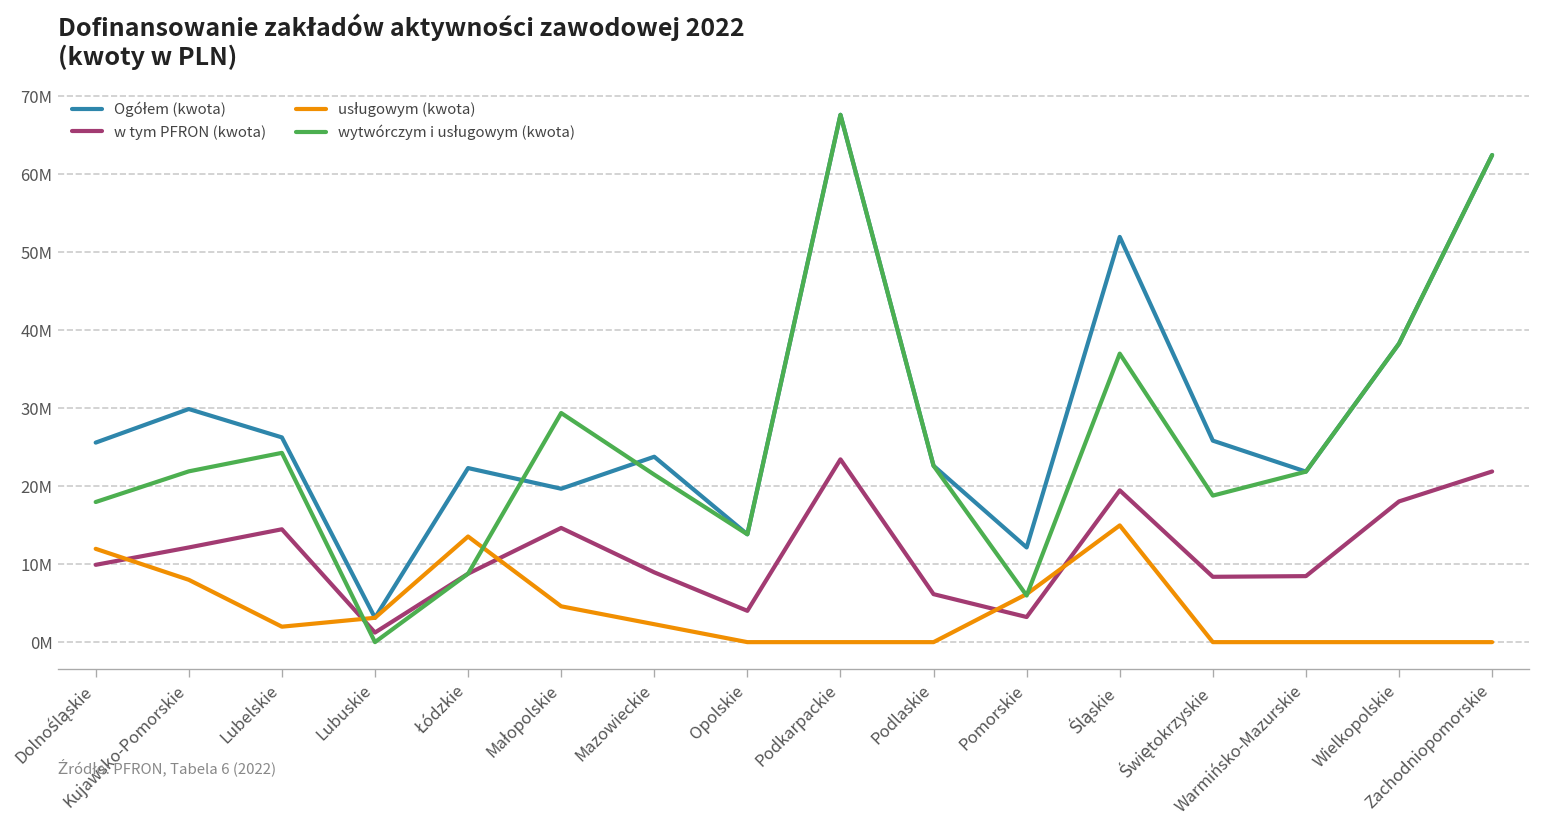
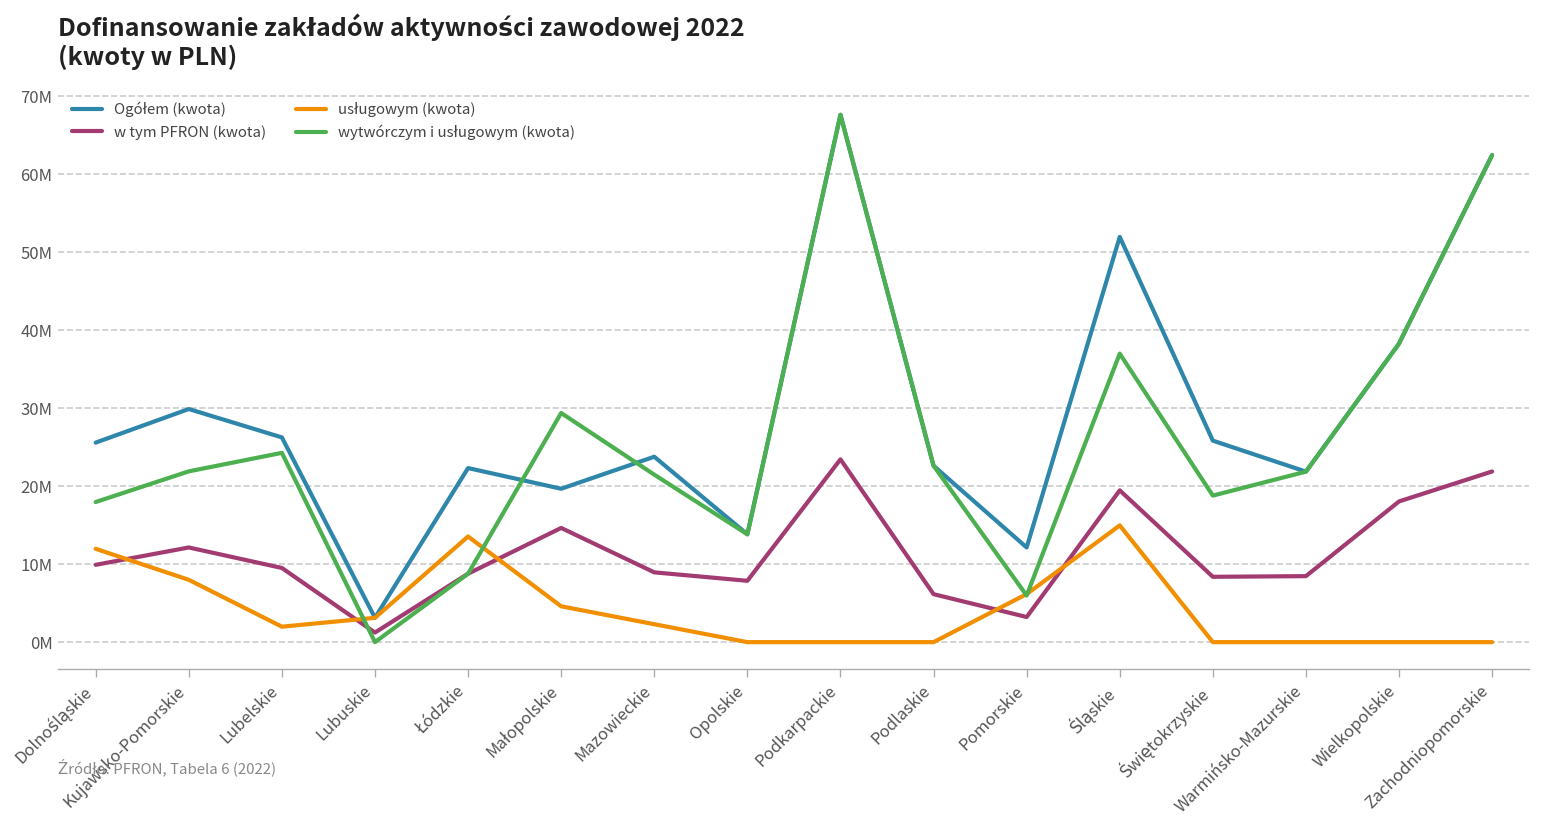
w tym PFRON (kwota), Lubelskie: 14000000 -> 10000000
w tym PFRON (kwota), Opolskie: 4000000 -> 8000000
